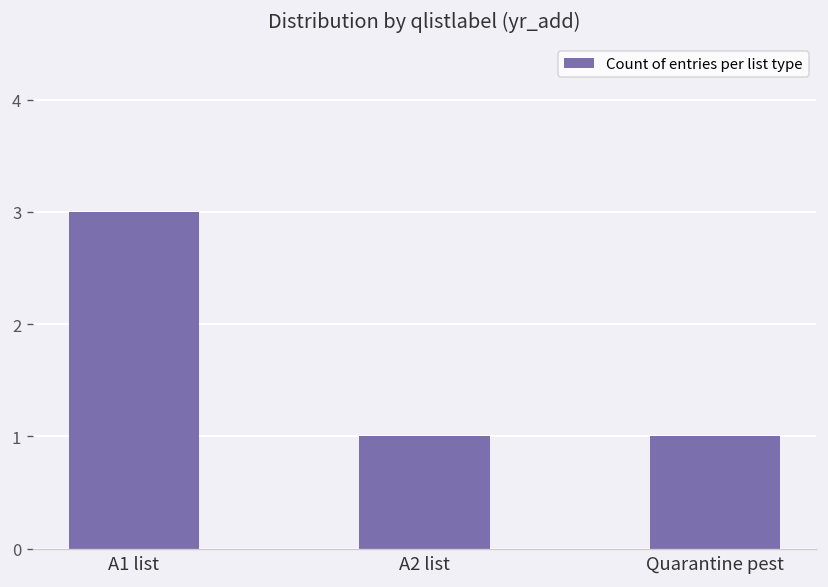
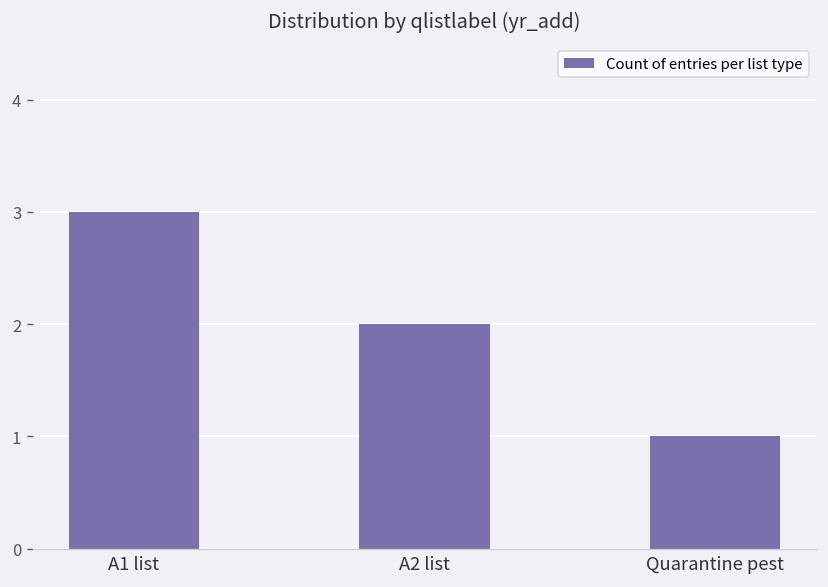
A2 list: 1 -> 2
